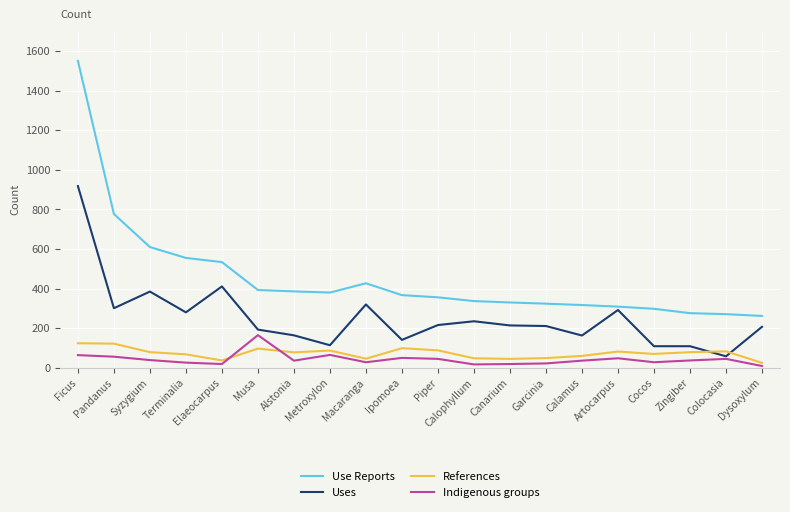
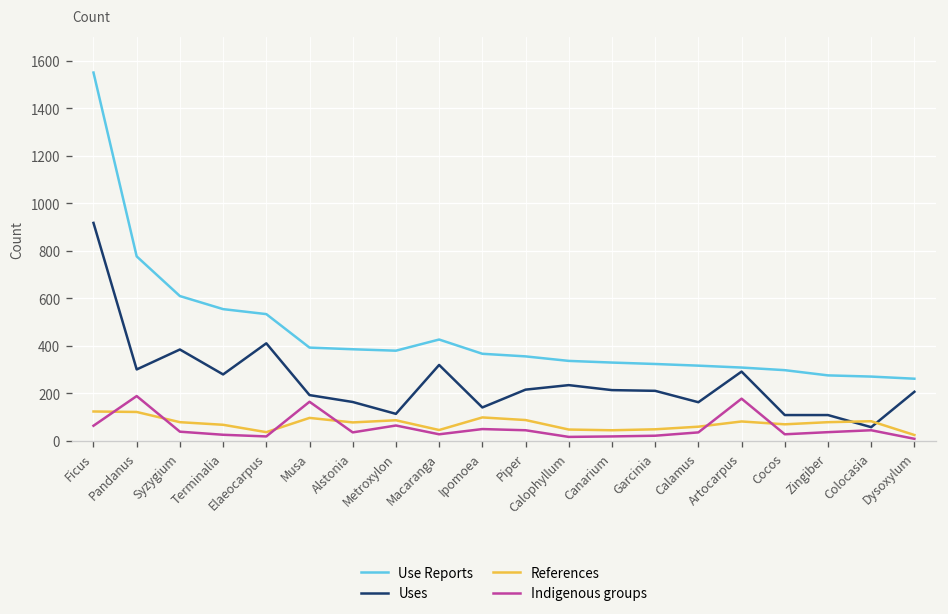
Indigenous groups, Pandanus: 60 -> 190
Indigenous groups, Artocarpus: 50 -> 180
